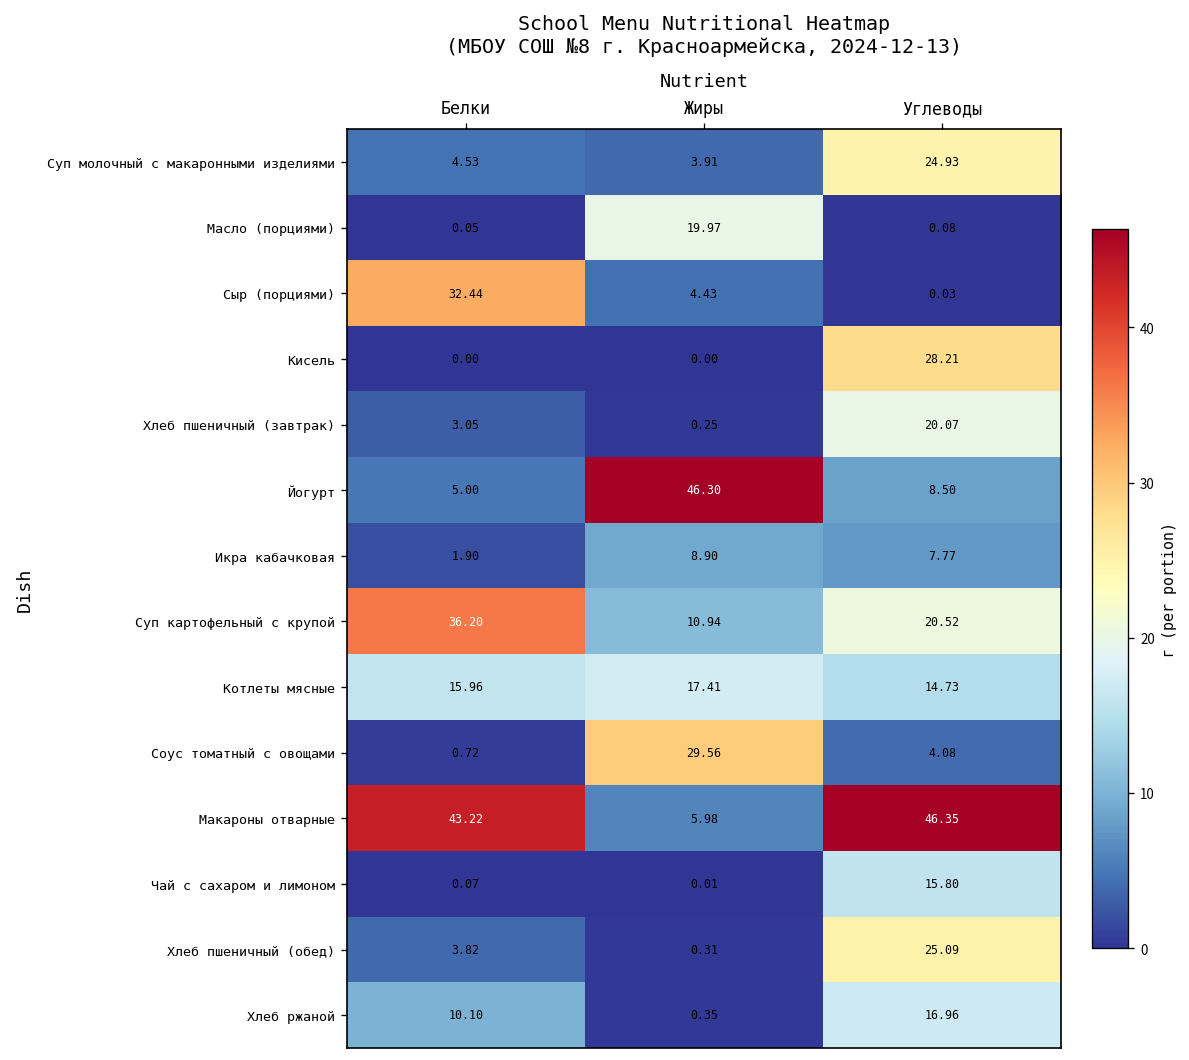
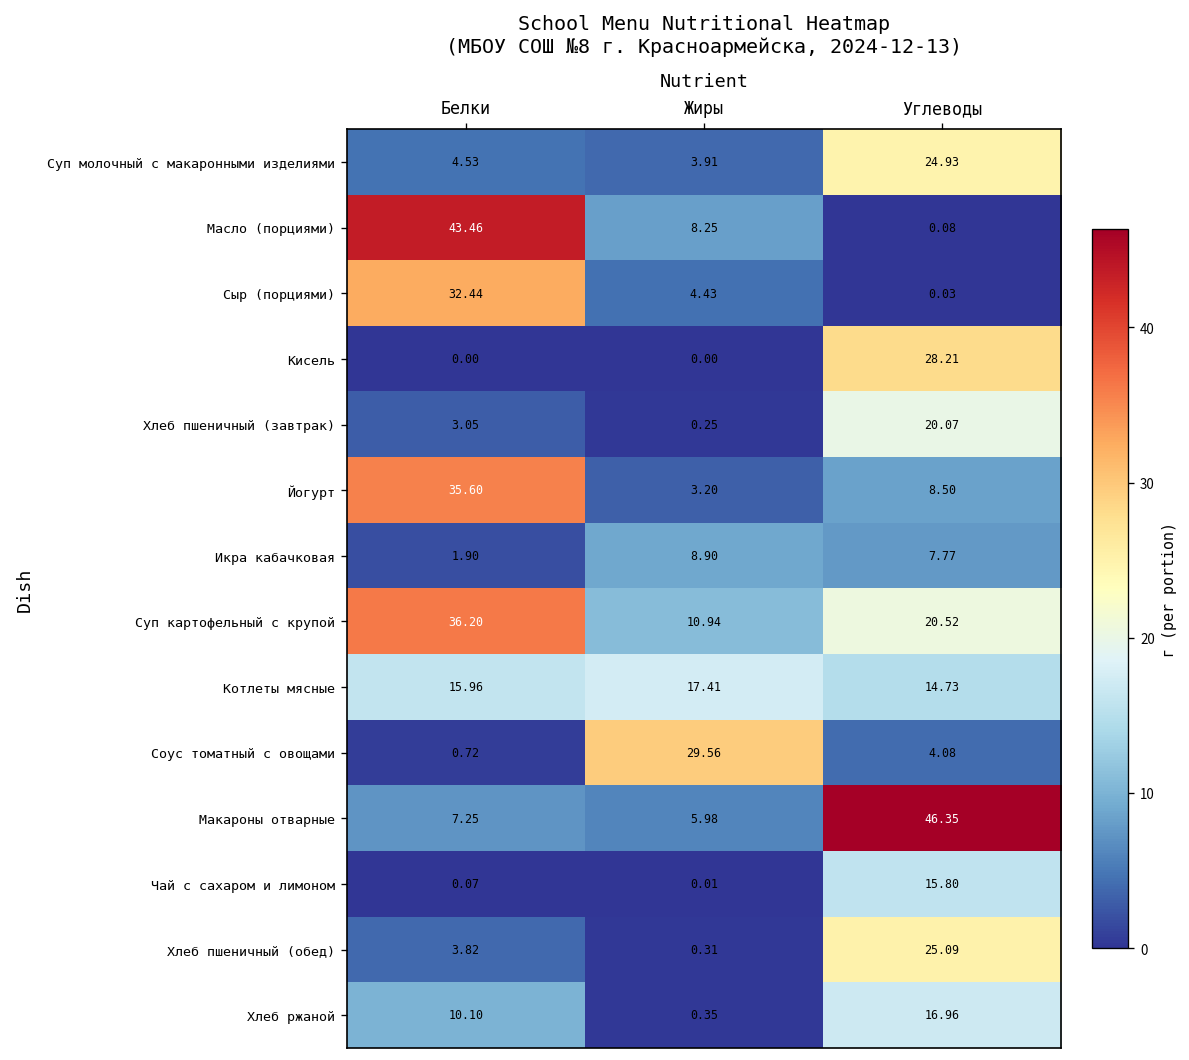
Масло (порциями), Белки: 0.05 -> 43.46
Масло (порциями), Жиры: 19.97 -> 8.25
Йогурт, Белки: 5.00 -> 35.60
Йогурт, Жиры: 46.30 -> 3.20
Макароны отварные, Белки: 43.22 -> 7.25
